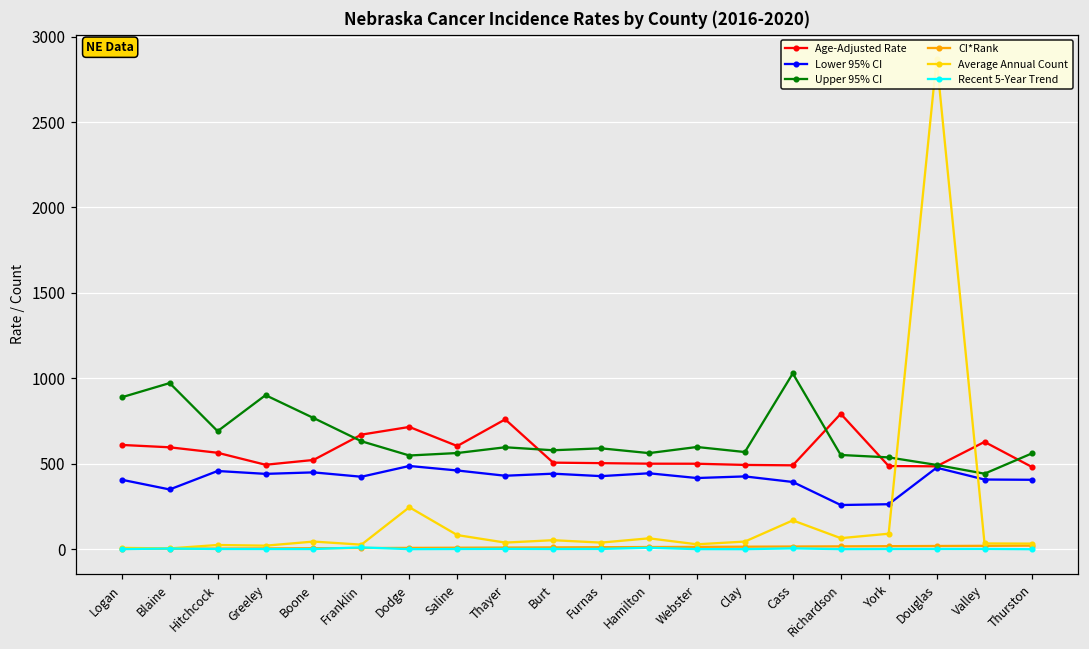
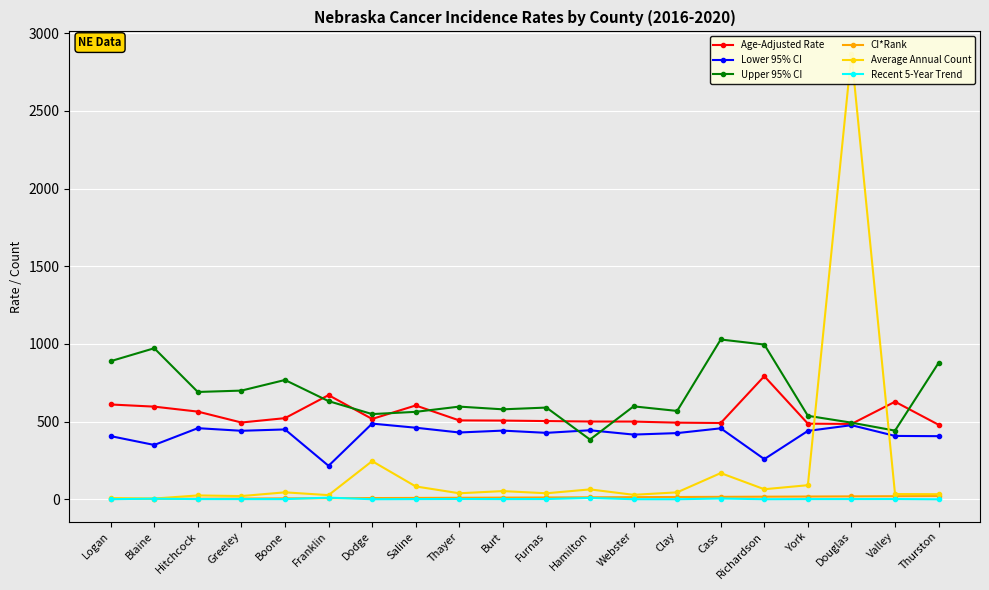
Upper 95% CI, Greeley: 900 -> 700
Lower 95% CI, Franklin: 420 -> 210
Age-Adjusted Rate, Dodge: 720 -> 520
Age-Adjusted Rate, Thayer: 760 -> 510
Upper 95% CI, Hamilton: 560 -> 380
Lower 95% CI, Cass: 390 -> 460
Upper 95% CI, Richardson: 550 -> 1000
Lower 95% CI, York: 260 -> 440
Upper 95% CI, Thurston: 560 -> 880
